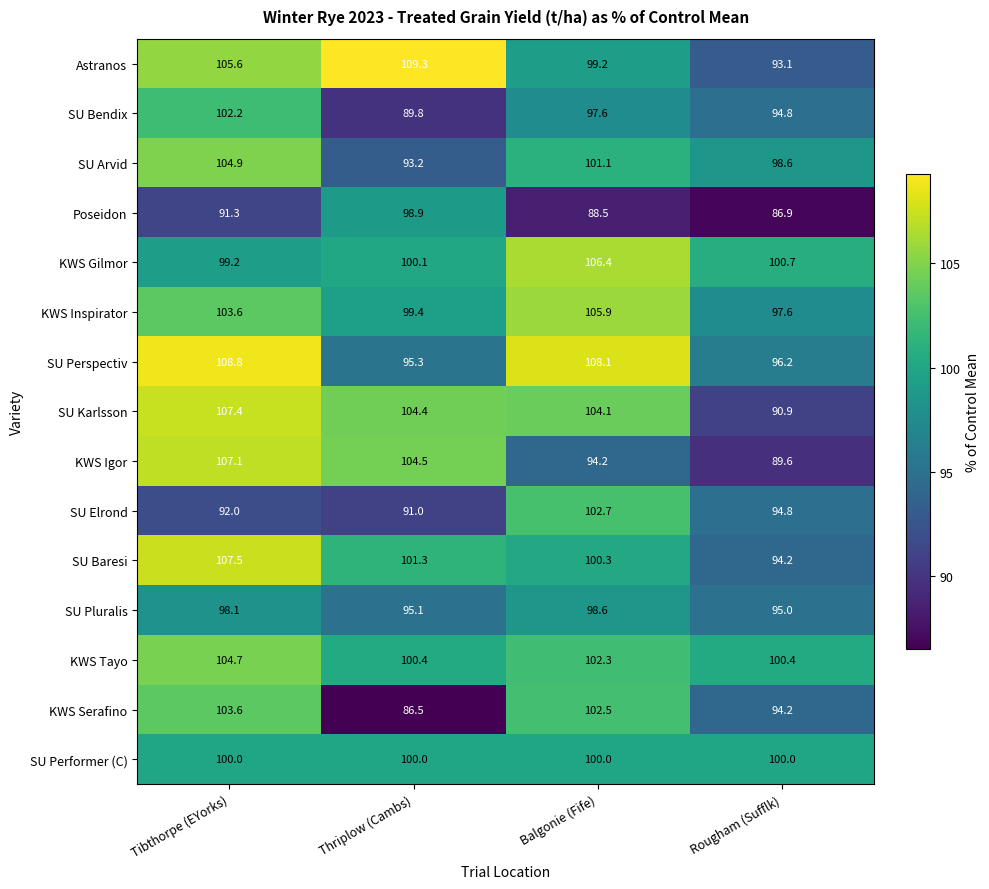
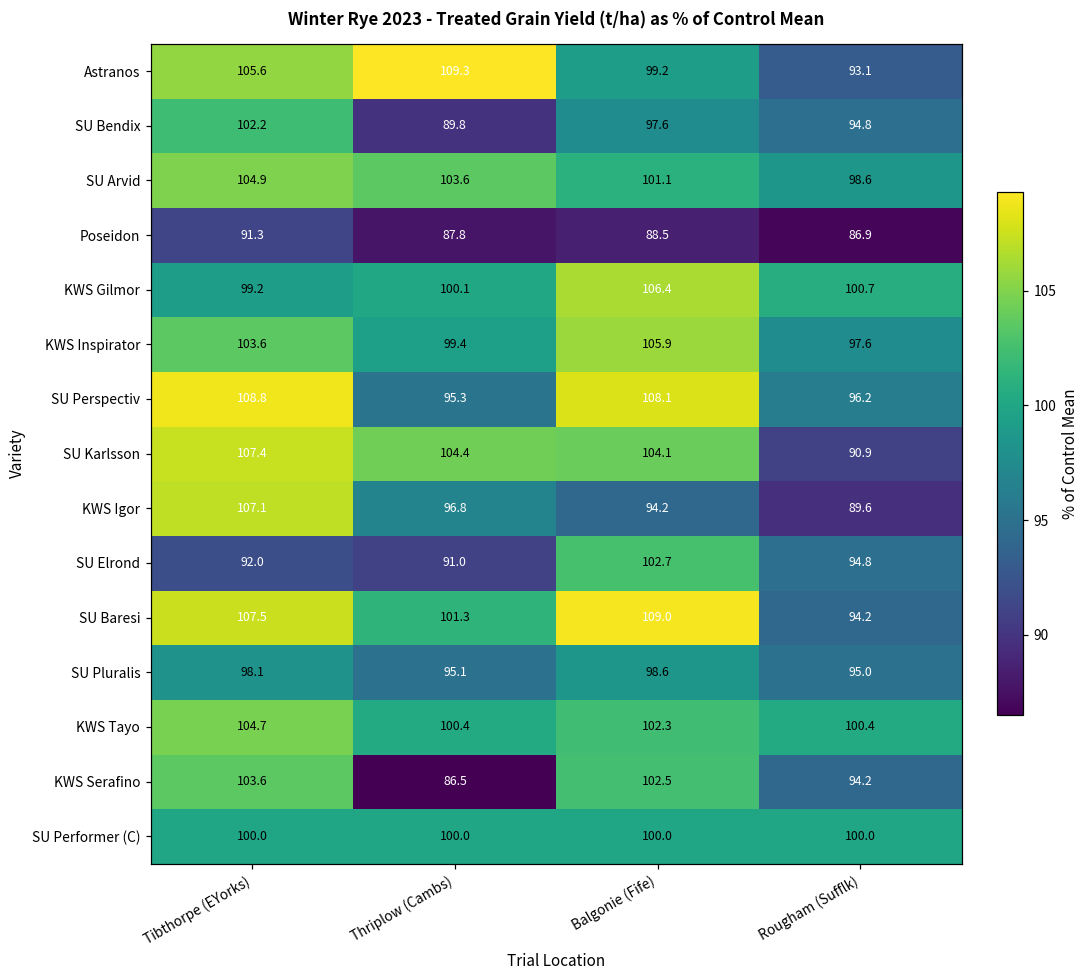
SU Arvid, Thriplow (Cambs): 93.2 -> 103.6
Poseidon, Thriplow (Cambs): 98.9 -> 87.8
KWS Igor, Thriplow (Cambs): 104.5 -> 96.8
SU Baresi, Balgonie (Fife): 100.3 -> 109.0
